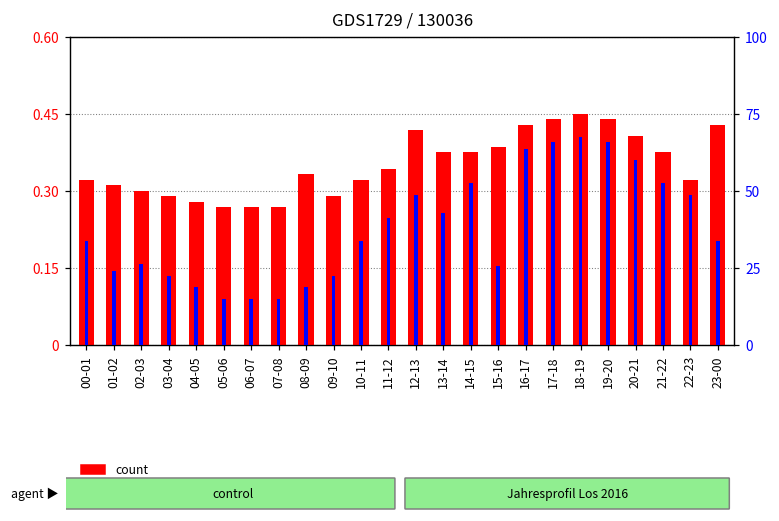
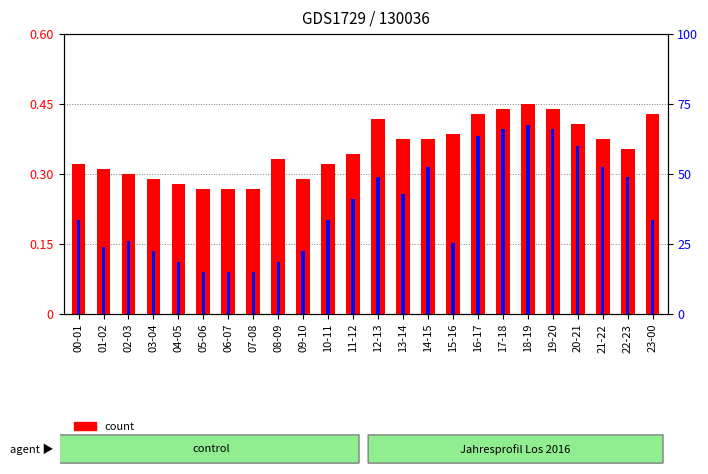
count, 22-23: 0.32 -> 0.35
